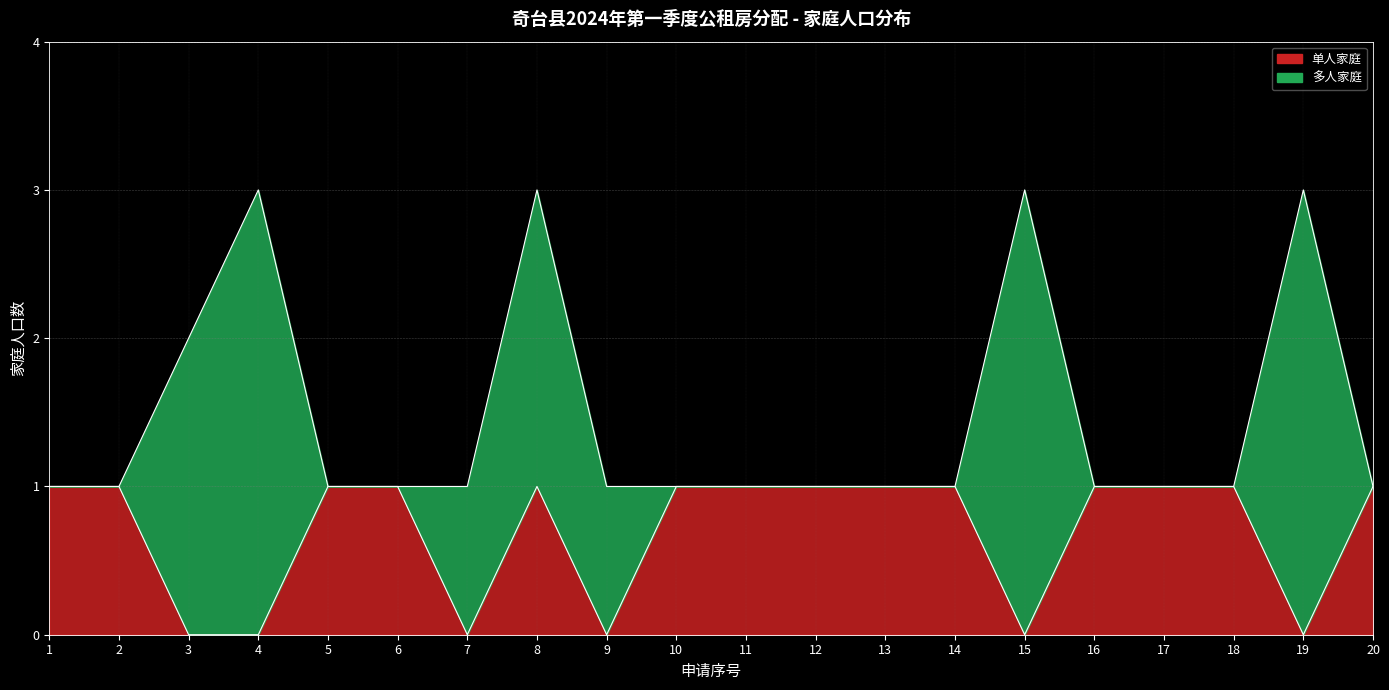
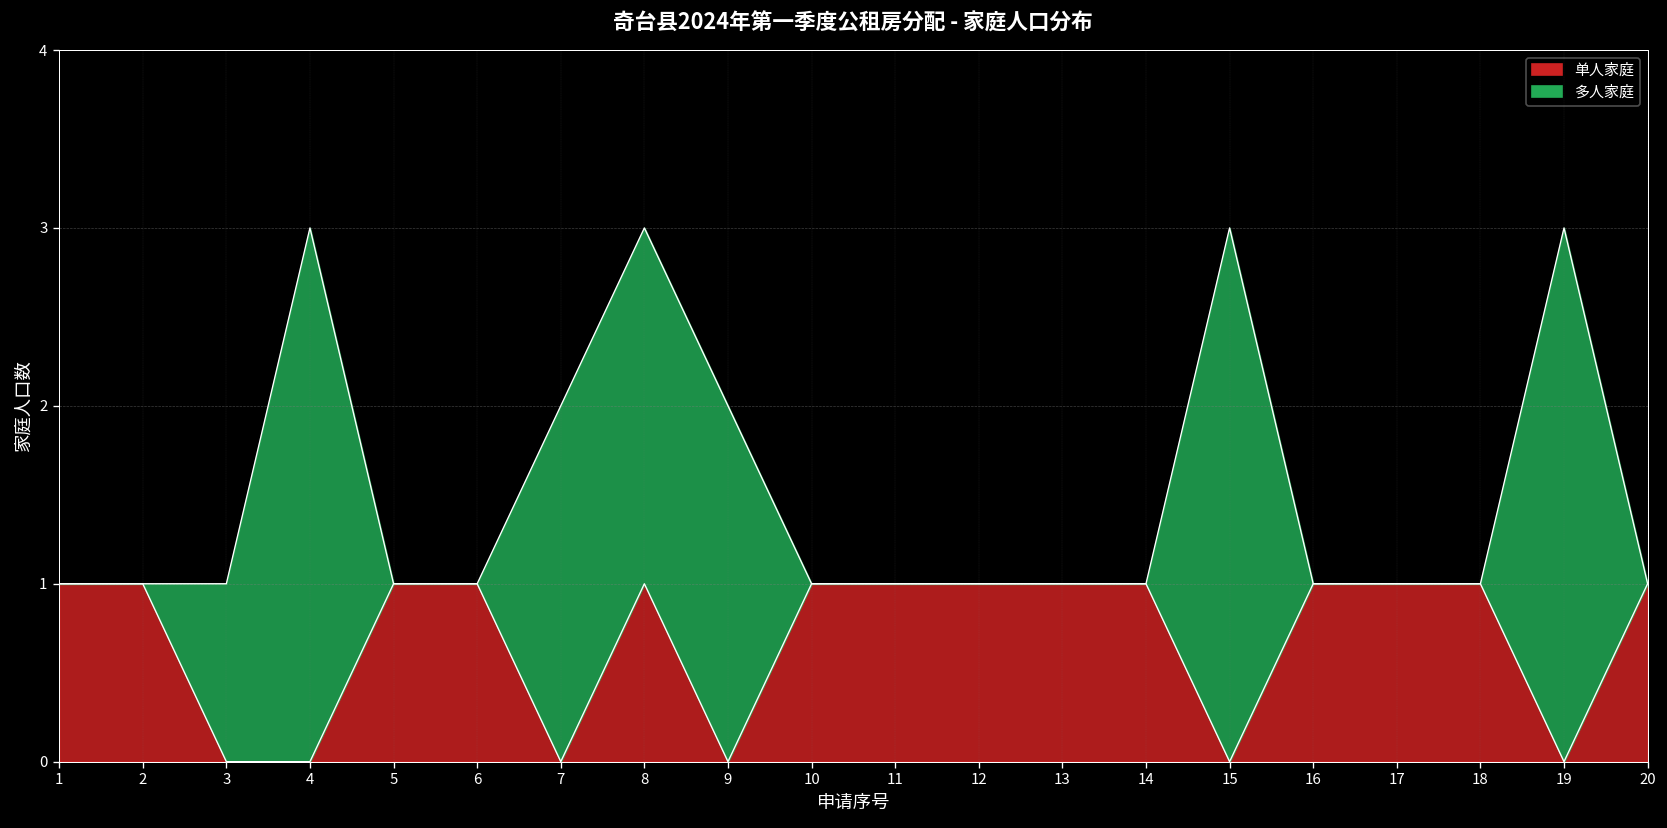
多人家庭, 3: 2 -> 1
多人家庭, 7: 1 -> 2
多人家庭, 9: 1 -> 2
